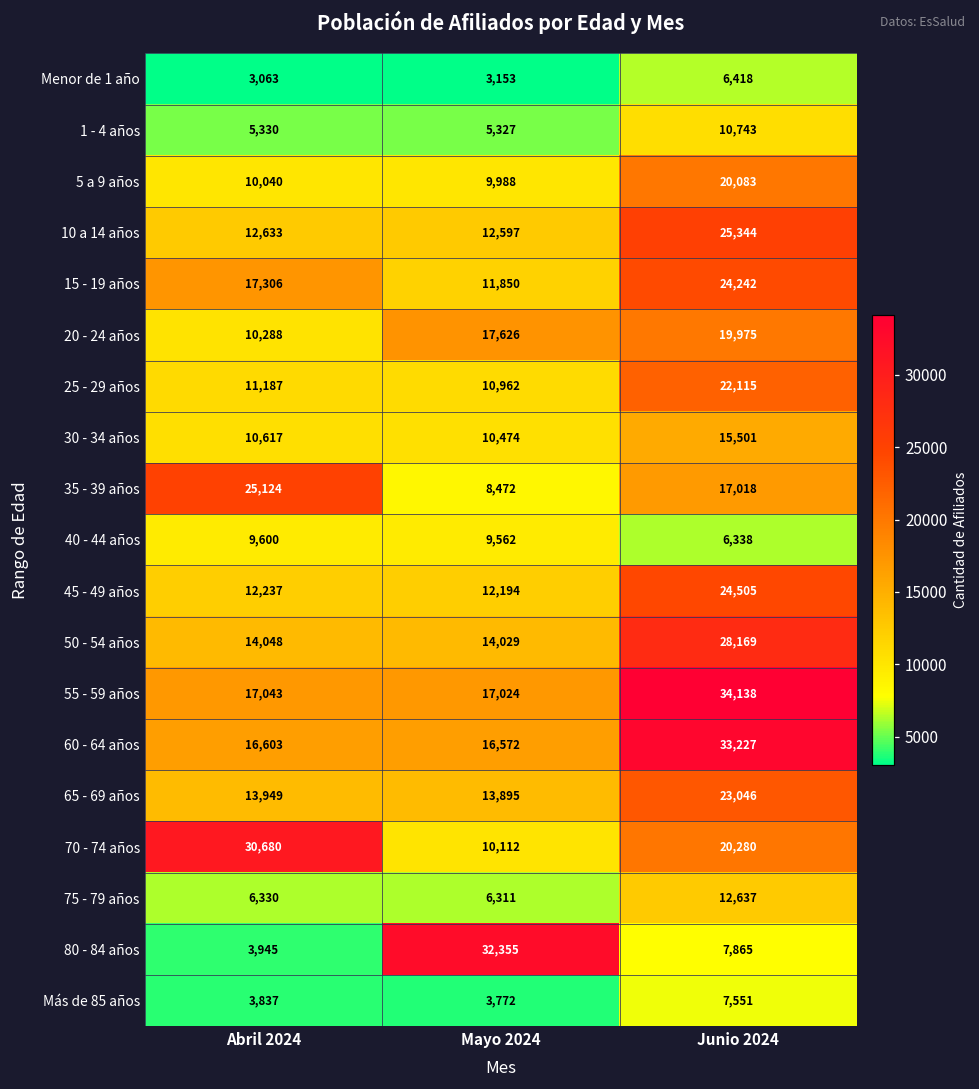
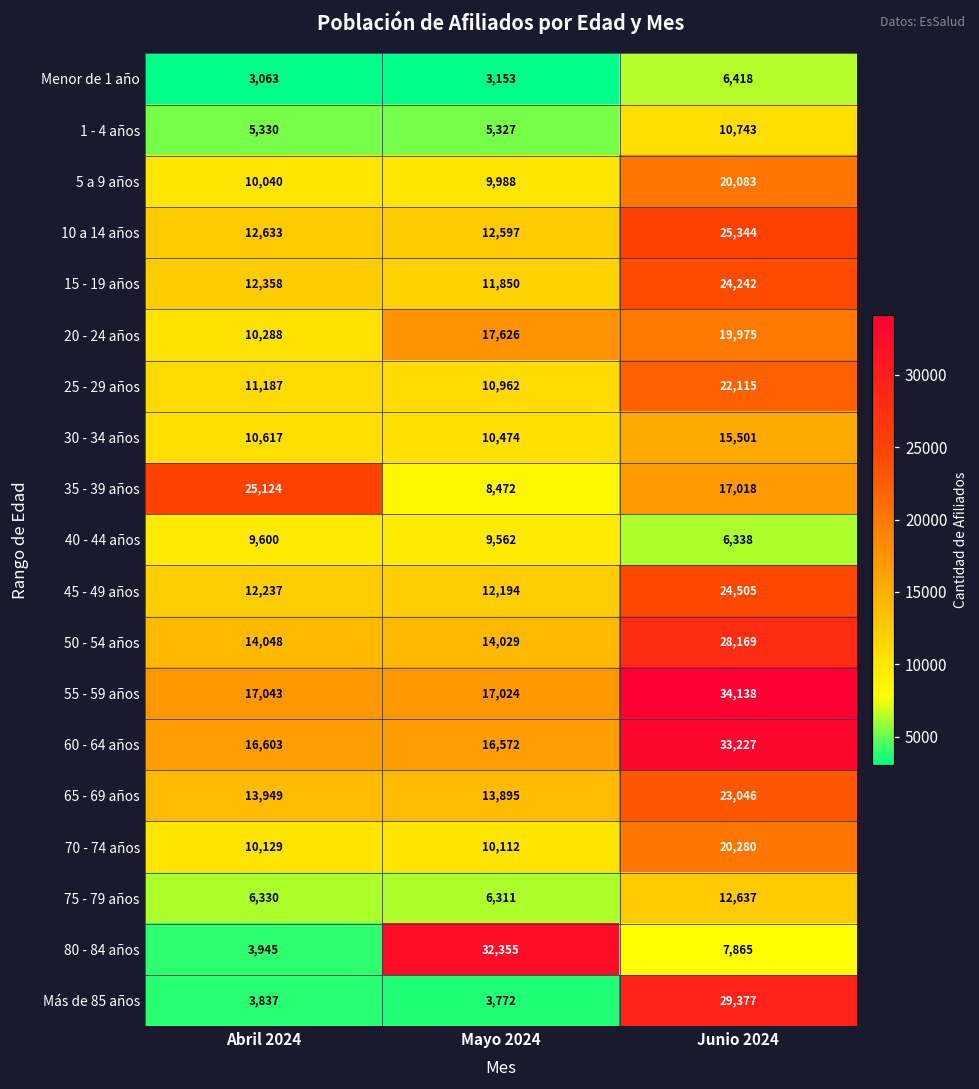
15 - 19 años, Abril 2024: 17,306 -> 12,358
70 - 74 años, Abril 2024: 30,680 -> 10,129
Más de 85 años, Junio 2024: 7,551 -> 29,377
